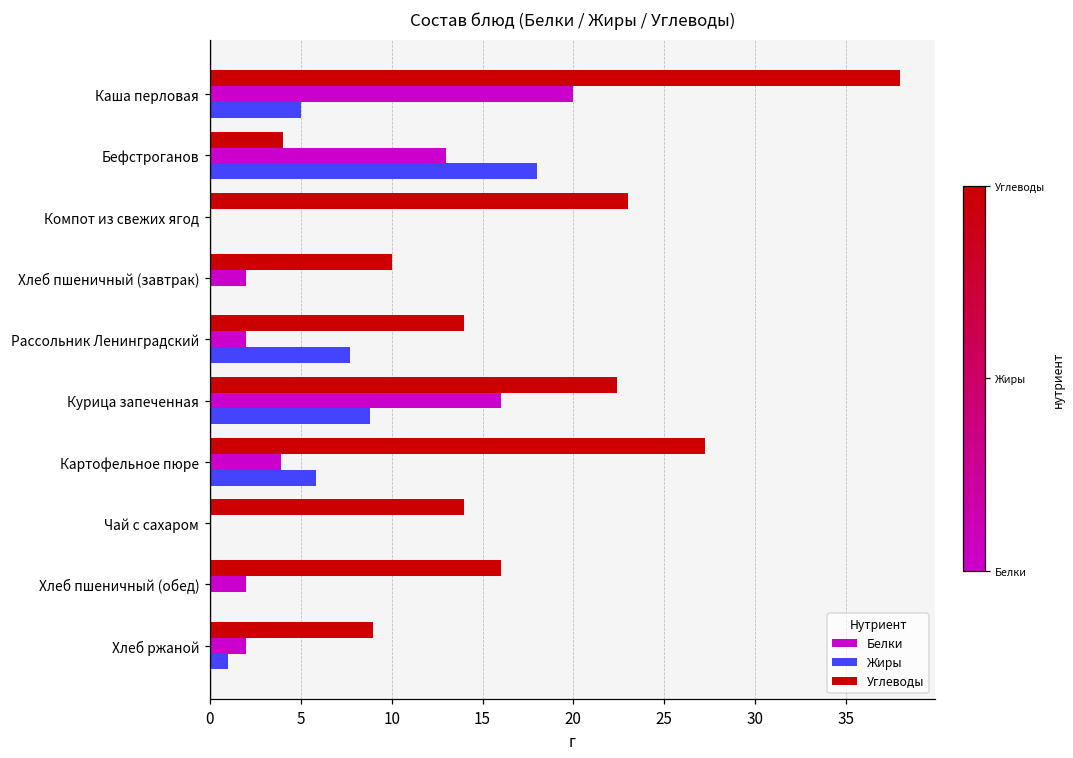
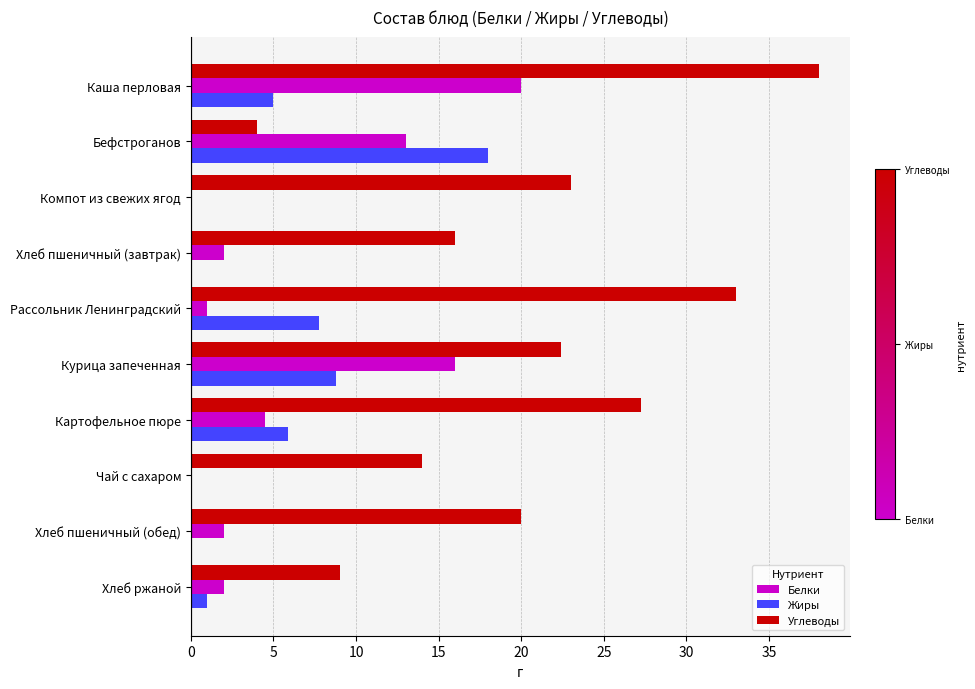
Углеводы, Хлеб пшеничный (завтрак): 10 -> 16
Углеводы, Рассольник Ленинградский: 14 -> 33
Белки, Рассольник Ленинградский: 2 -> 1
Белки, Картофельное пюре: 3.9 -> 4.5
Углеводы, Хлеб пшеничный (обед): 16 -> 20
